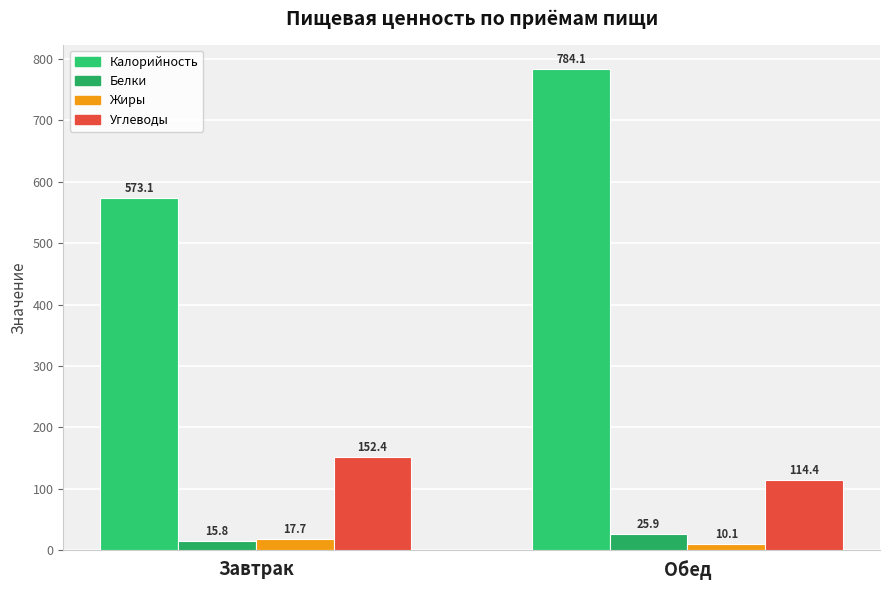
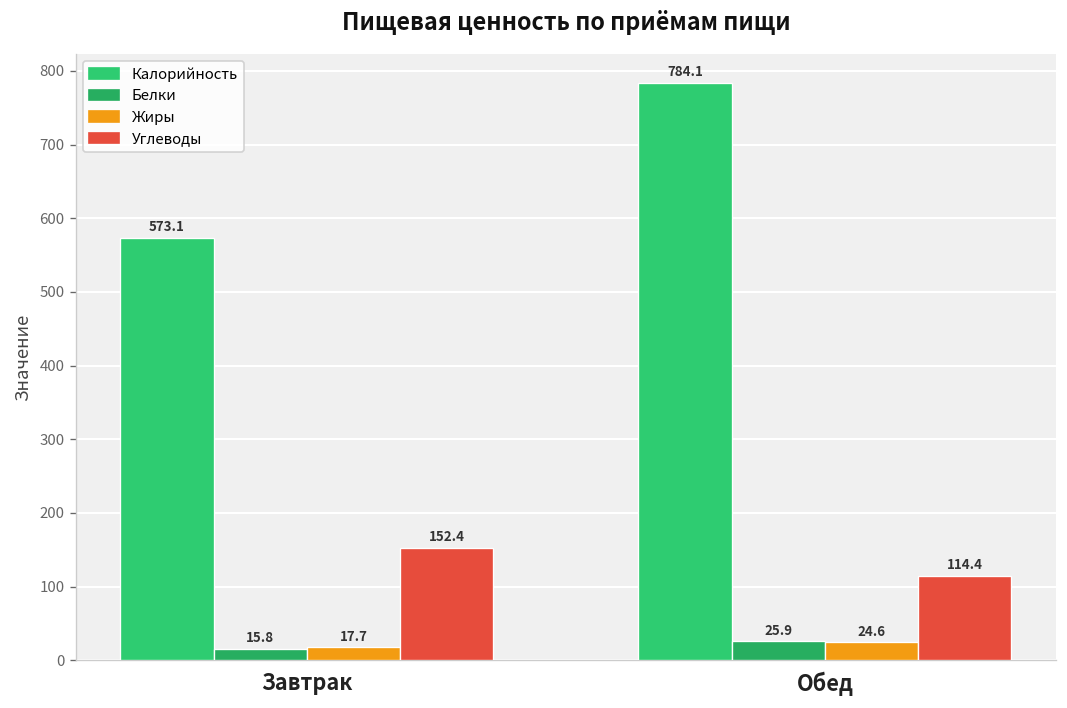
Жиры, Обед: 10.1 -> 24.6
